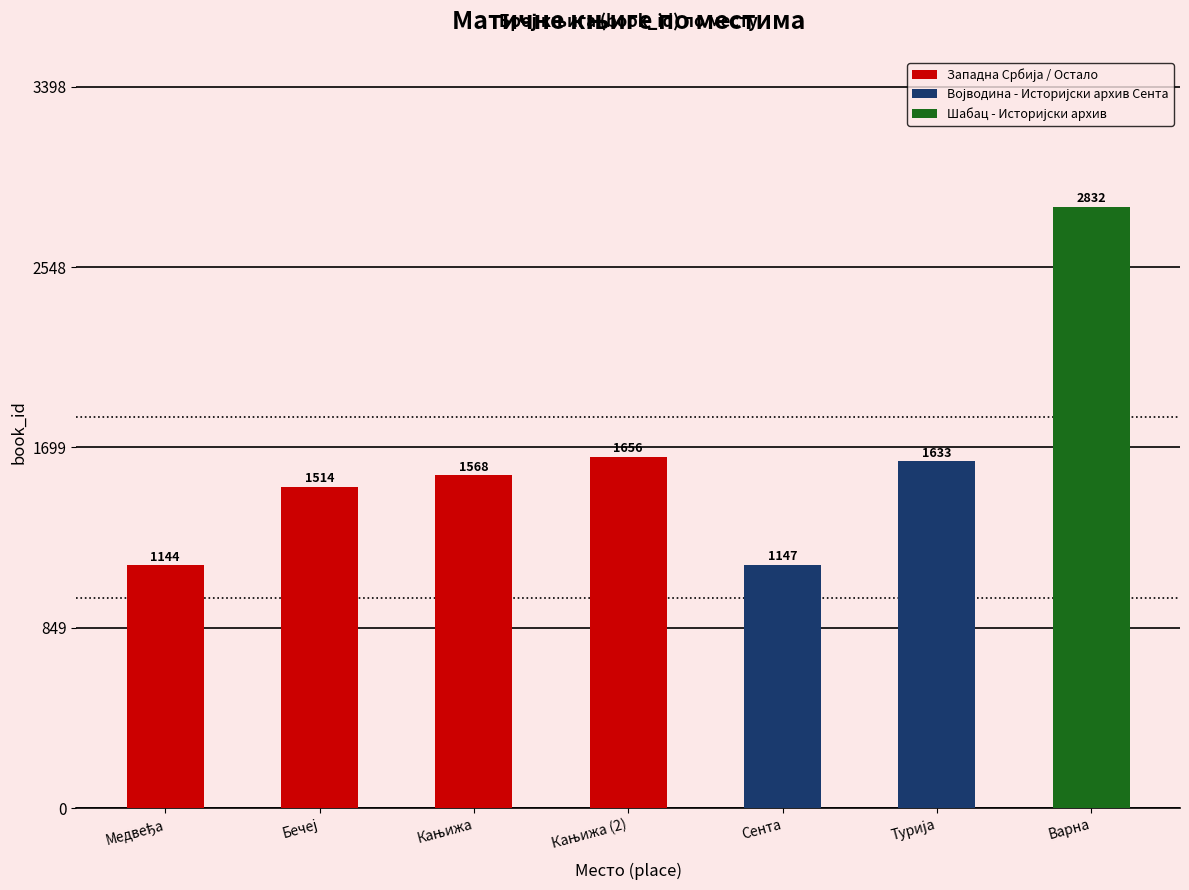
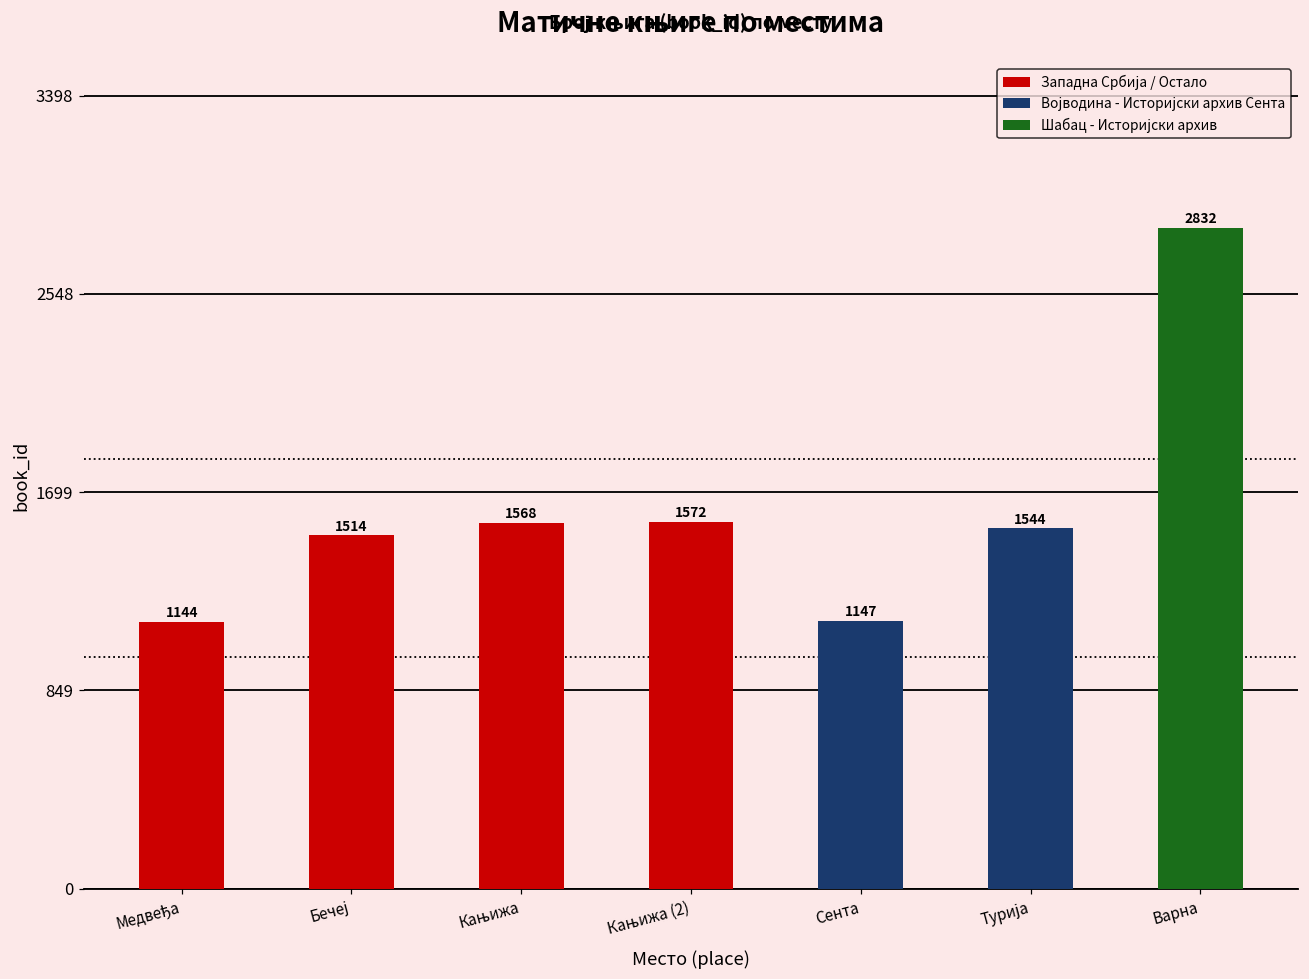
Кањижа (2): 1656 -> 1572
Турија: 1633 -> 1544
